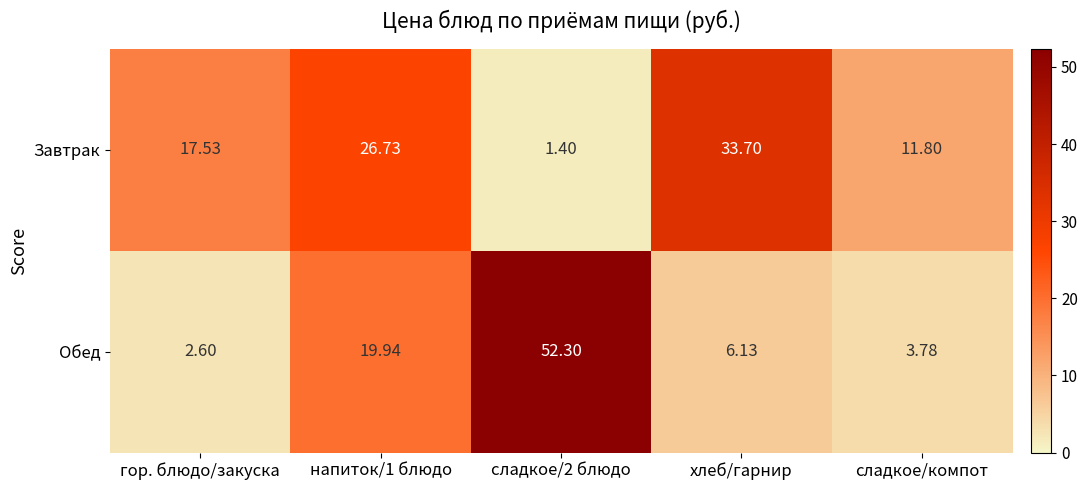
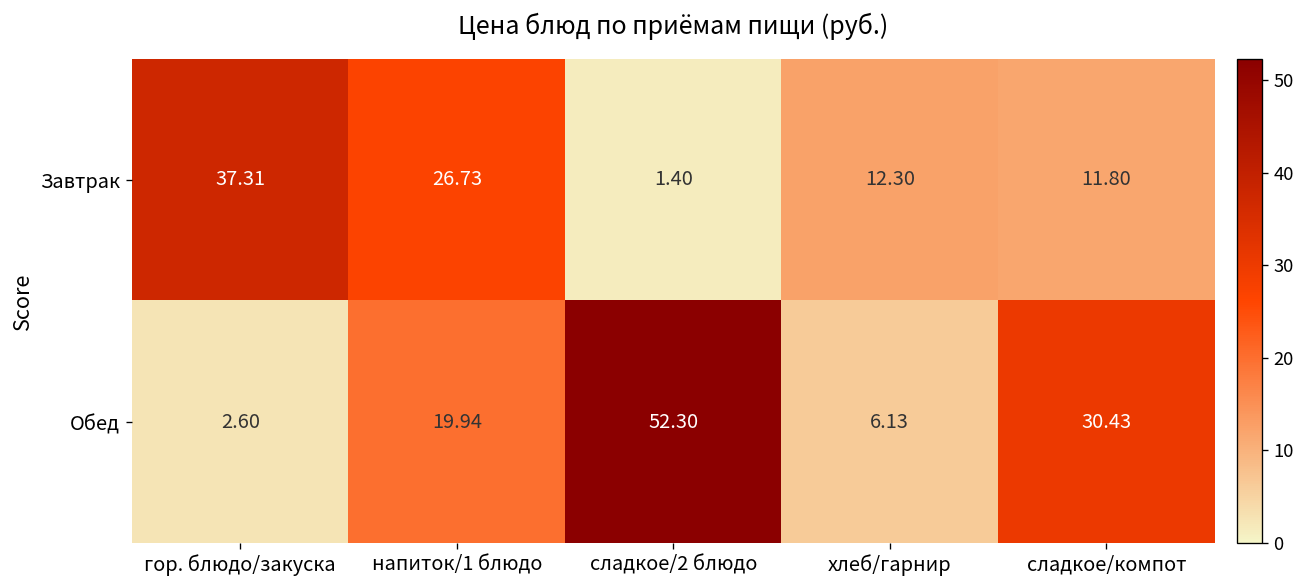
Завтрак, гор. блюдо/закуска: 17.53 -> 37.31
Завтрак, хлеб/гарнир: 33.70 -> 12.30
Обед, сладкое/компот: 3.78 -> 30.43
